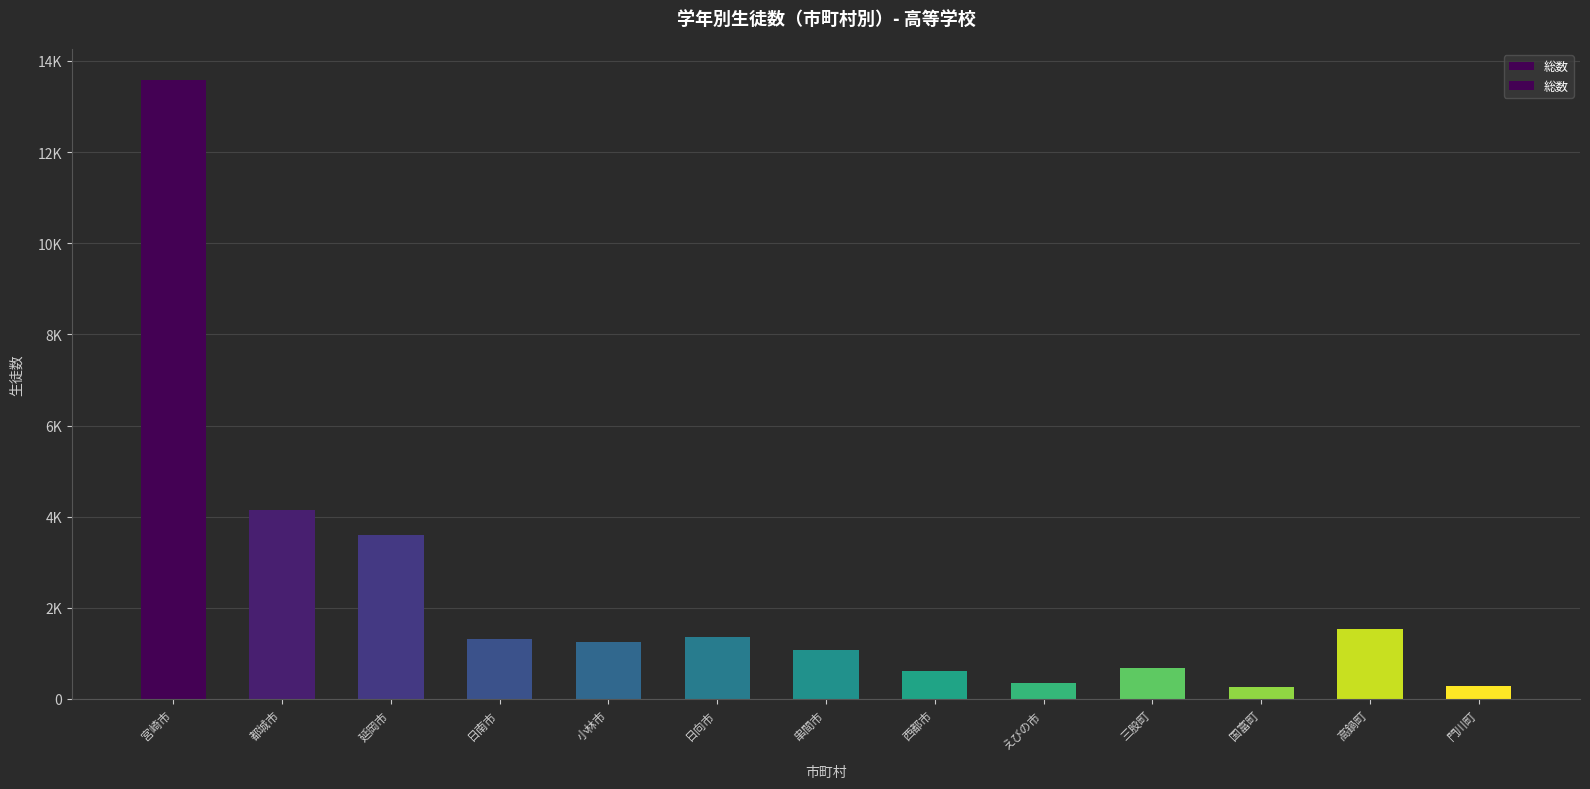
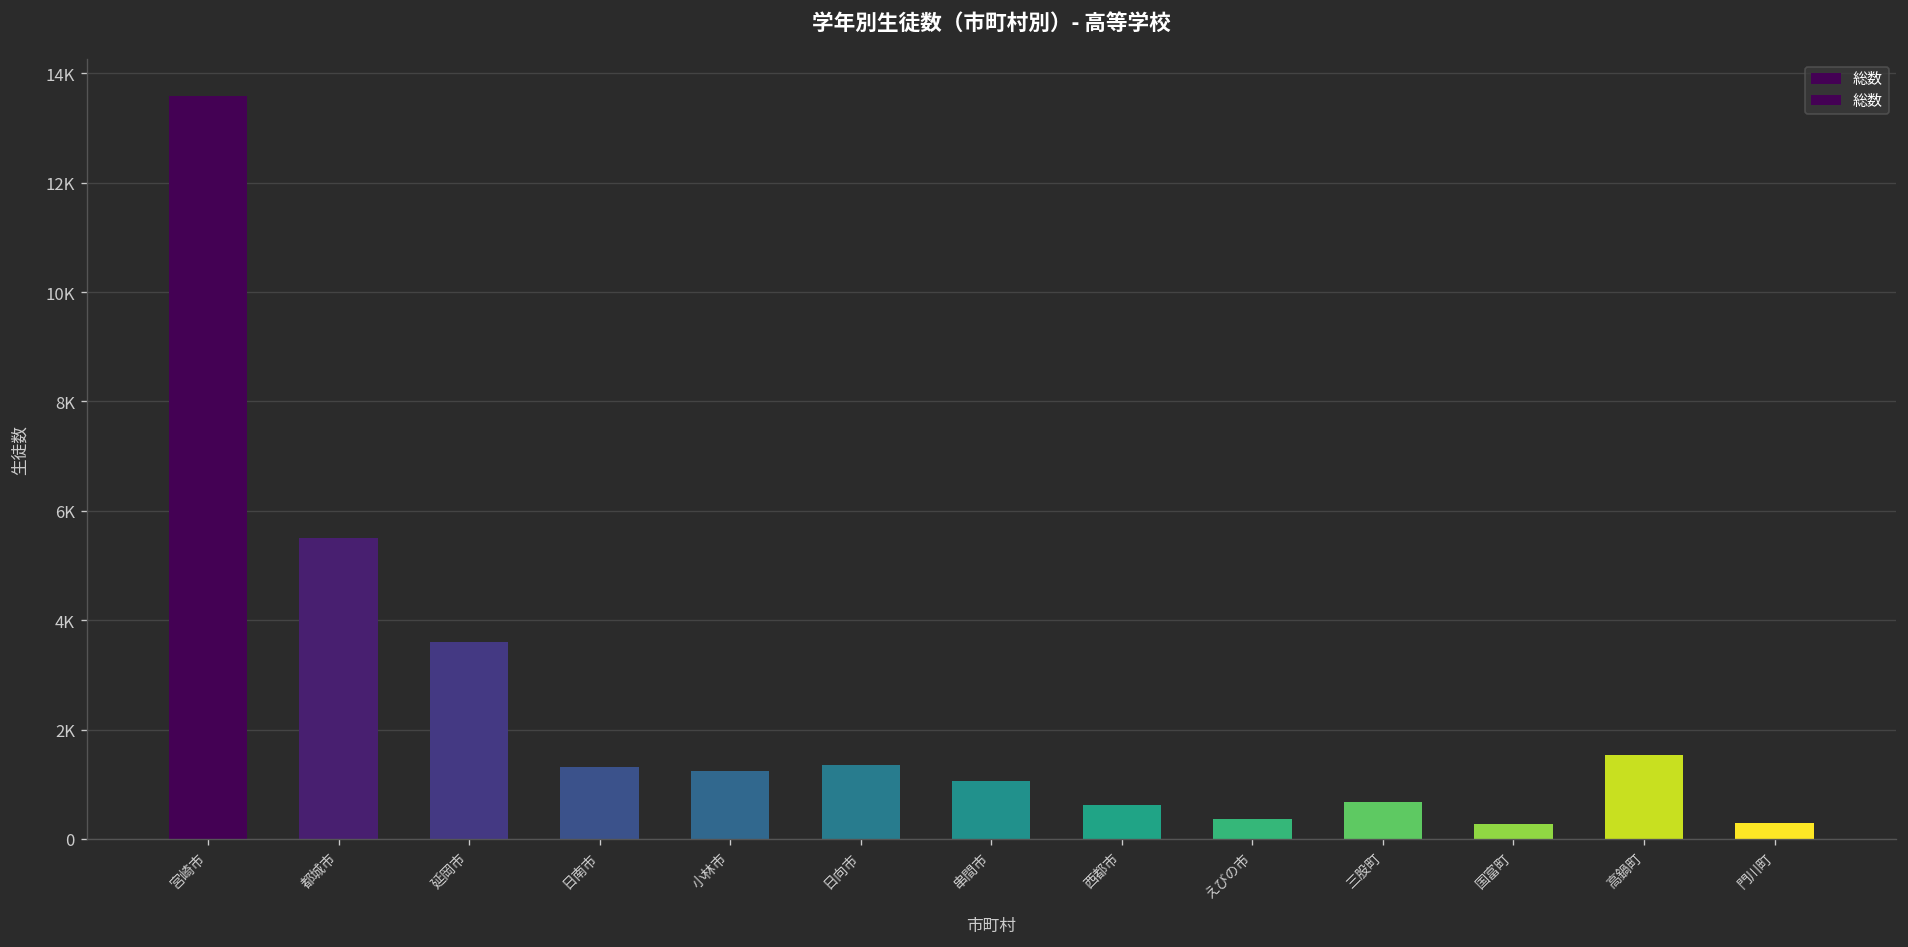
都城市: 4100 -> 5500
